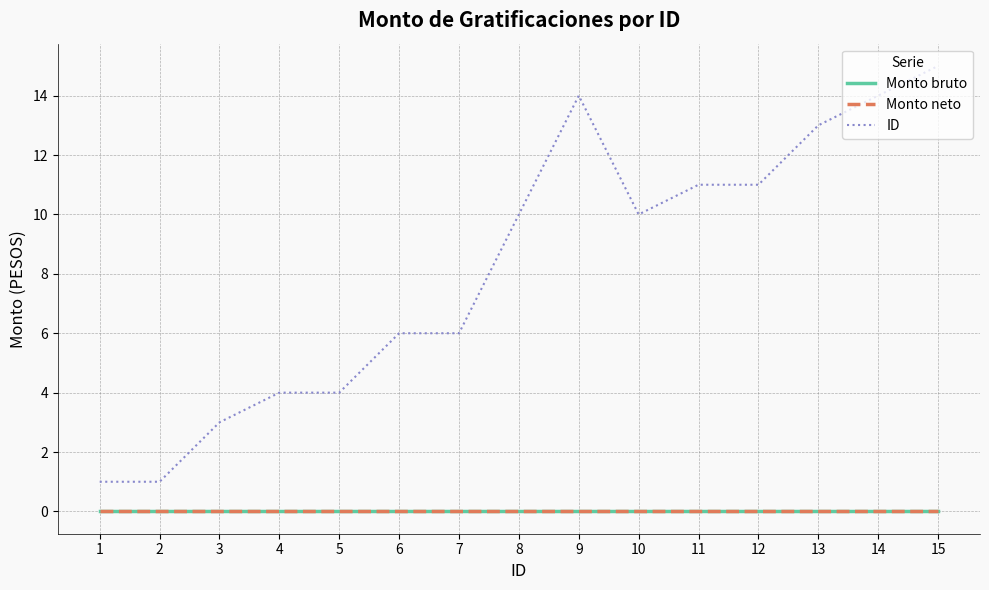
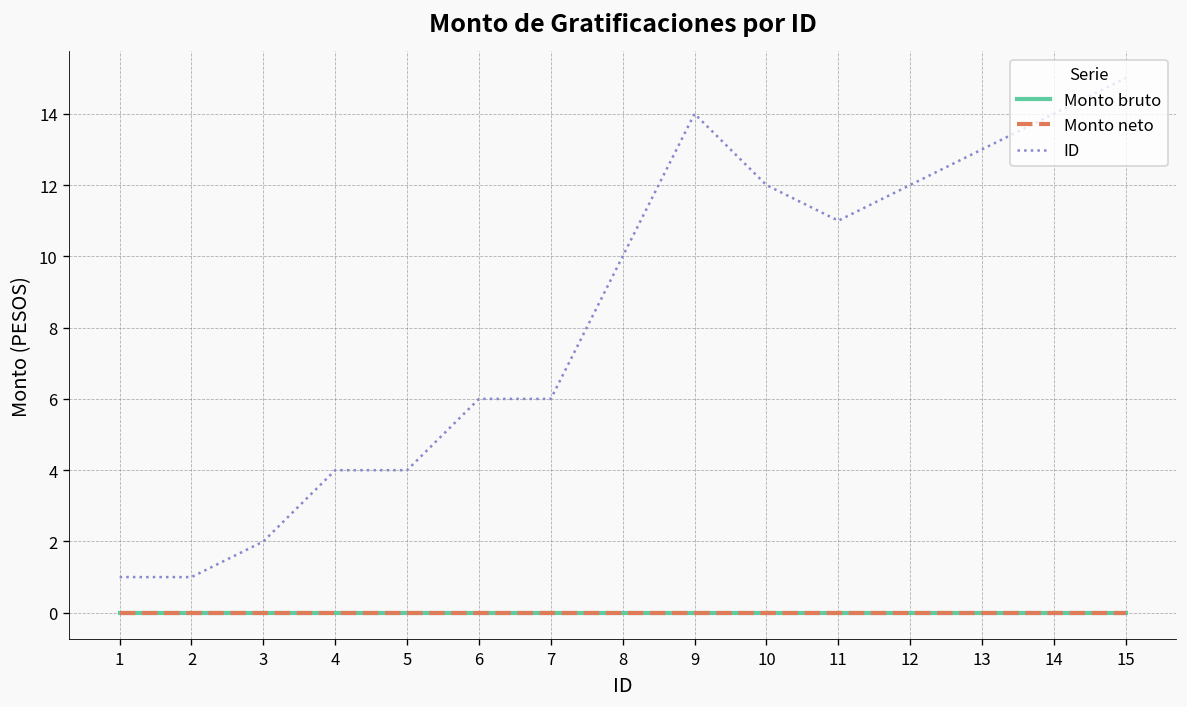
ID, 3: 3 -> 2
ID, 10: 10 -> 12
ID, 12: 11 -> 12
